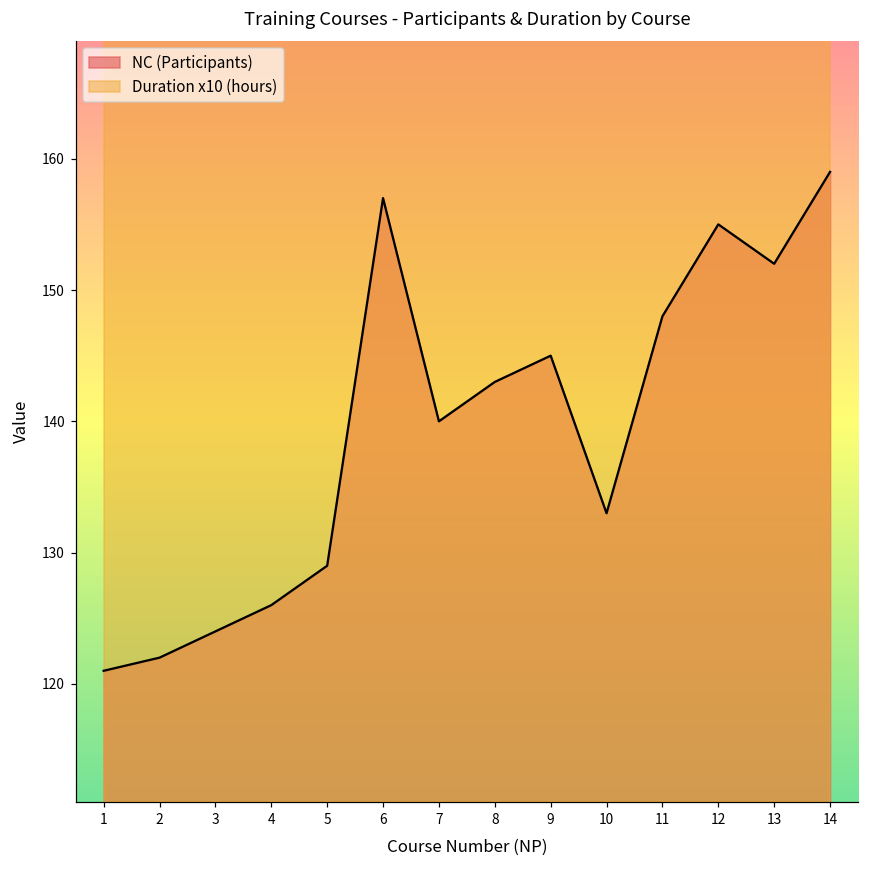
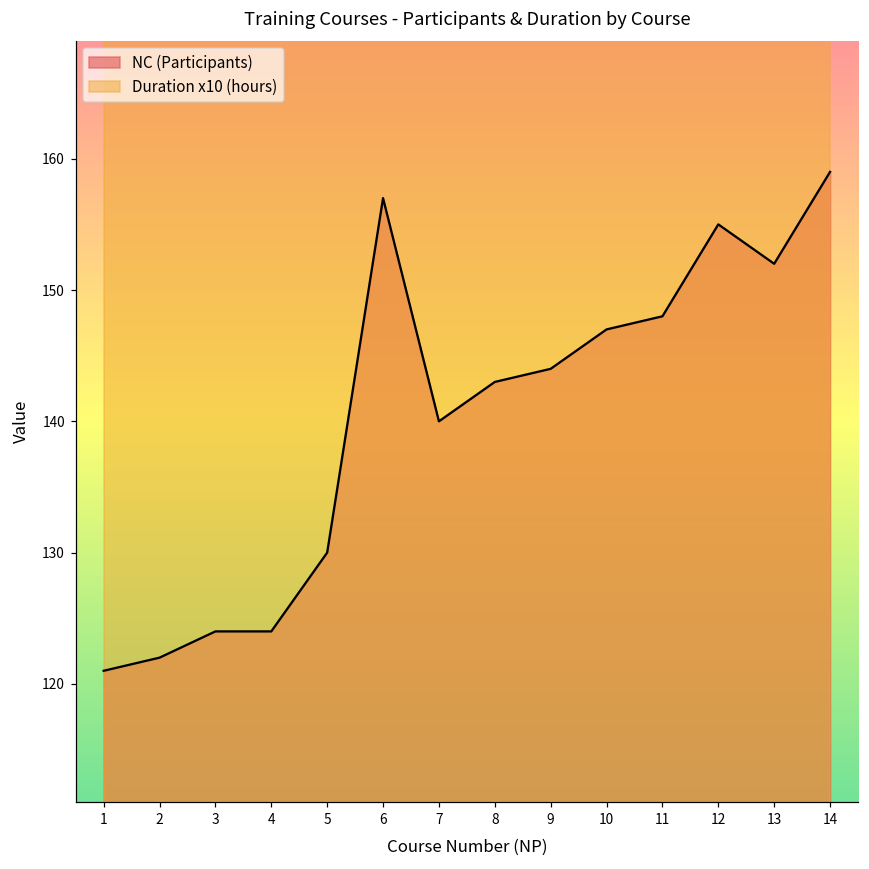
NC (Participants), 4: 126 -> 124
NC (Participants), 5: 129 -> 130
NC (Participants), 9: 145 -> 144
NC (Participants), 10: 133 -> 147
